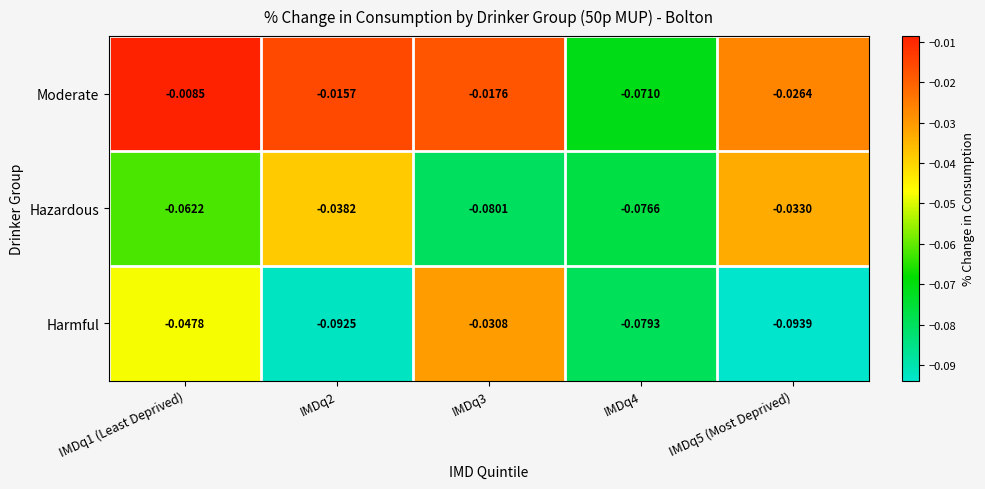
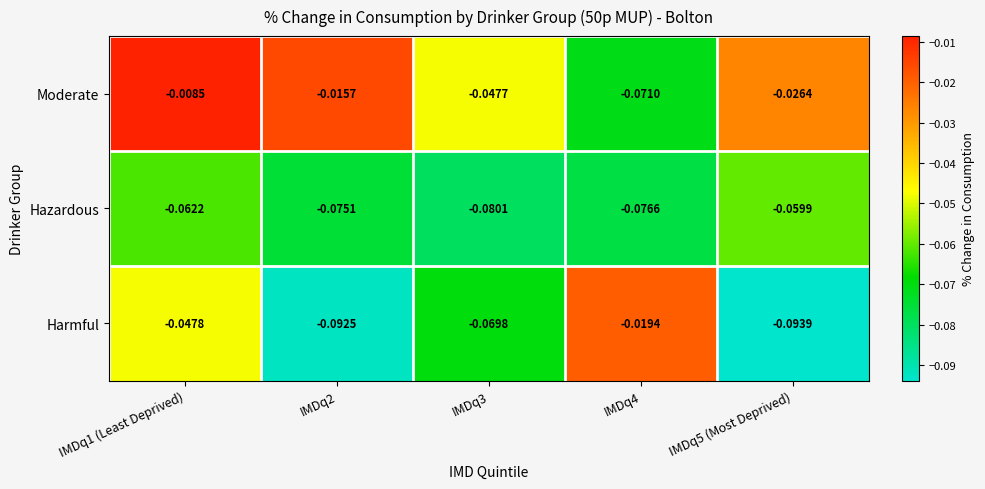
Moderate, IMDq3: -0.0176 -> -0.0477
Hazardous, IMDq2: -0.0382 -> -0.0751
Hazardous, IMDq5 (Most Deprived): -0.0330 -> -0.0599
Harmful, IMDq3: -0.0308 -> -0.0698
Harmful, IMDq4: -0.0793 -> -0.0194
